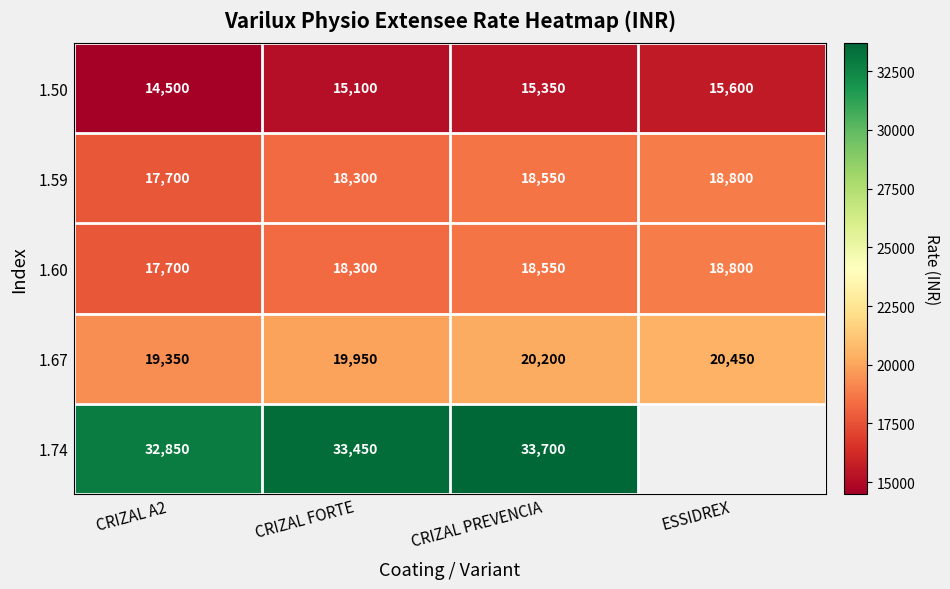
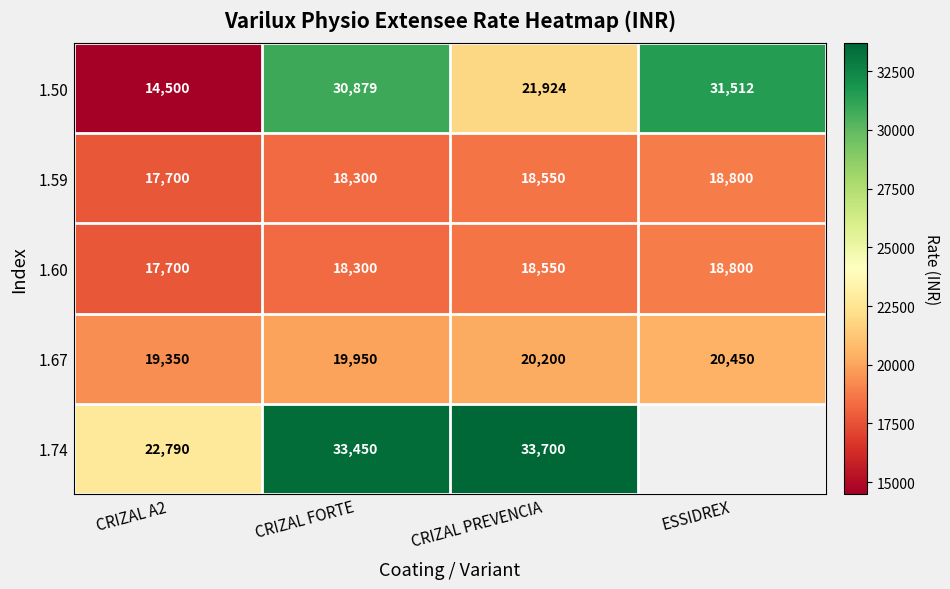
1.50, CRIZAL FORTE: 15,100 -> 30,879
1.50, CRIZAL PREVENCIA: 15,350 -> 21,924
1.50, ESSIDREX: 15,600 -> 31,512
1.74, CRIZAL A2: 32,850 -> 22,790
